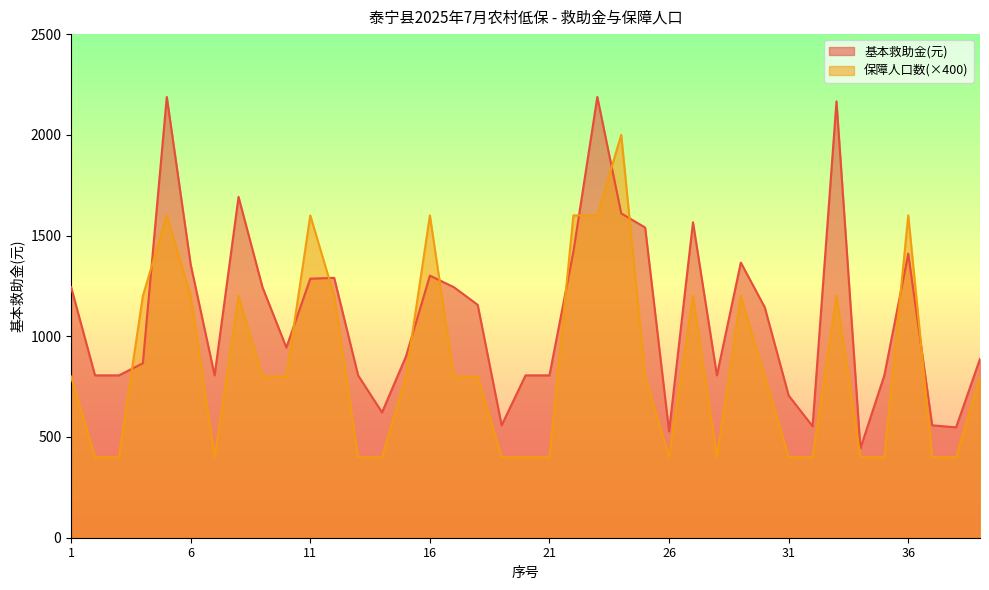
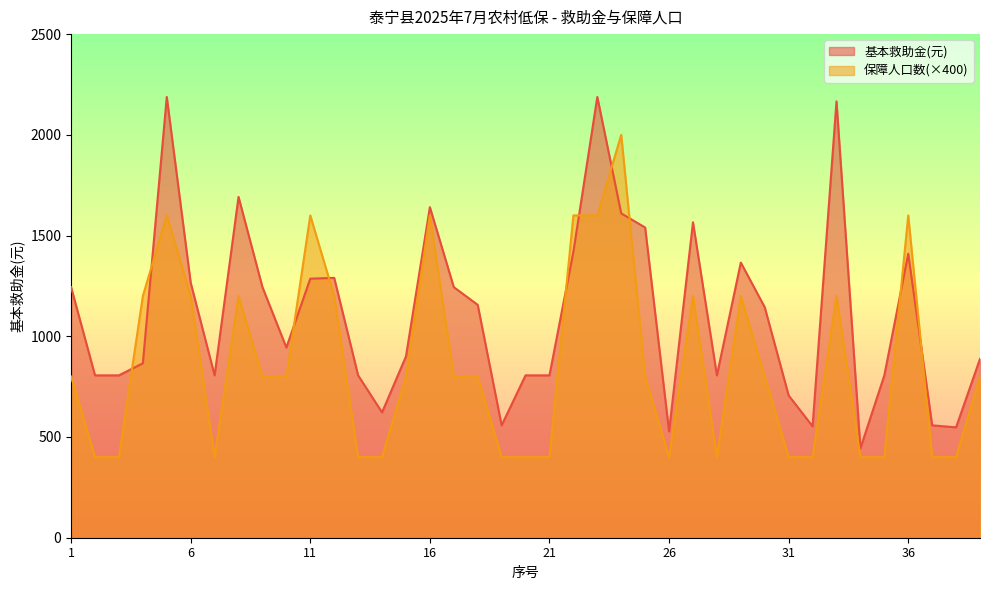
基本救助金(元), 6: 1360 -> 1270
基本救助金(元), 16: 1300 -> 1640
